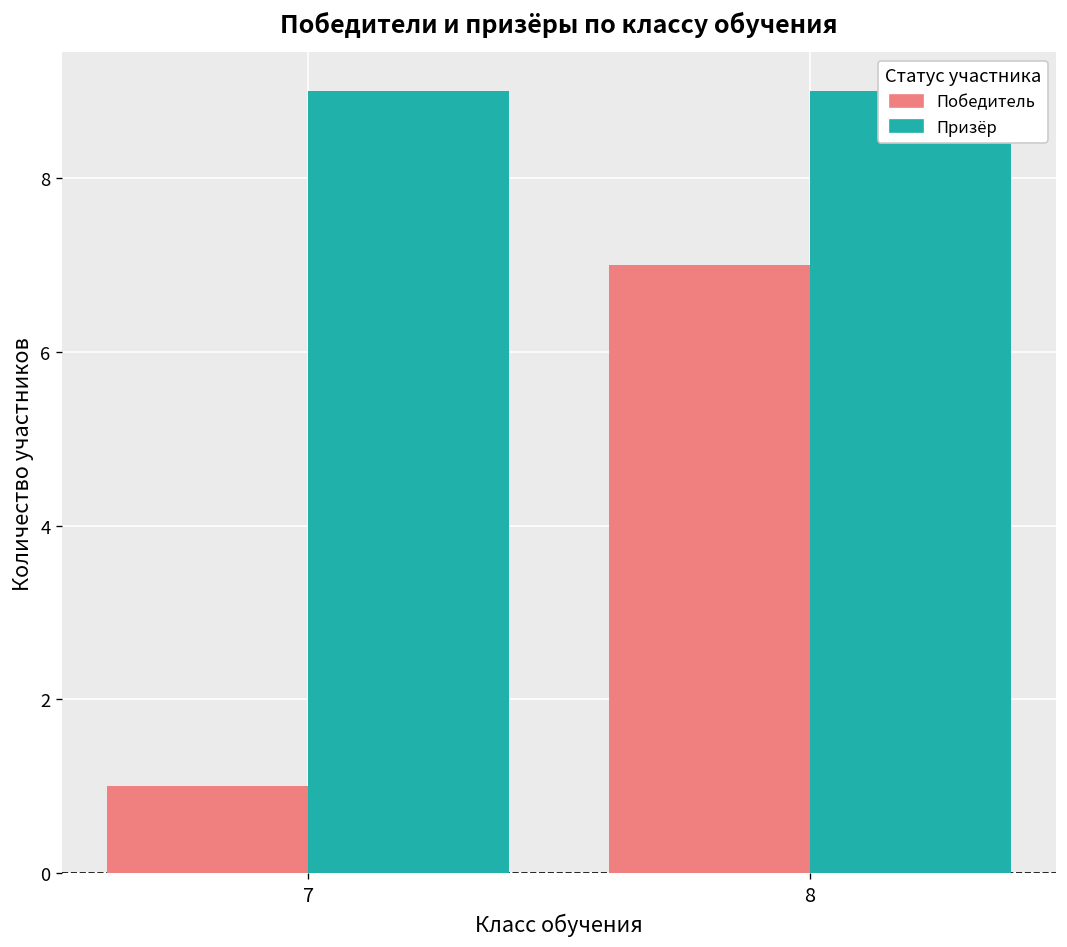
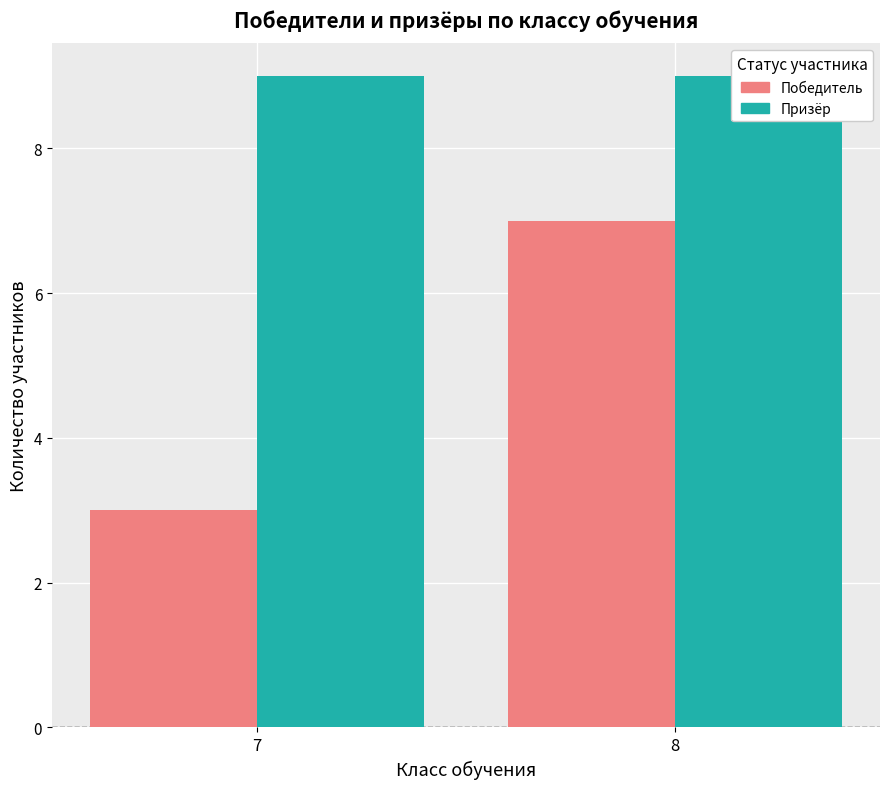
Победитель, 7: 1 -> 3
